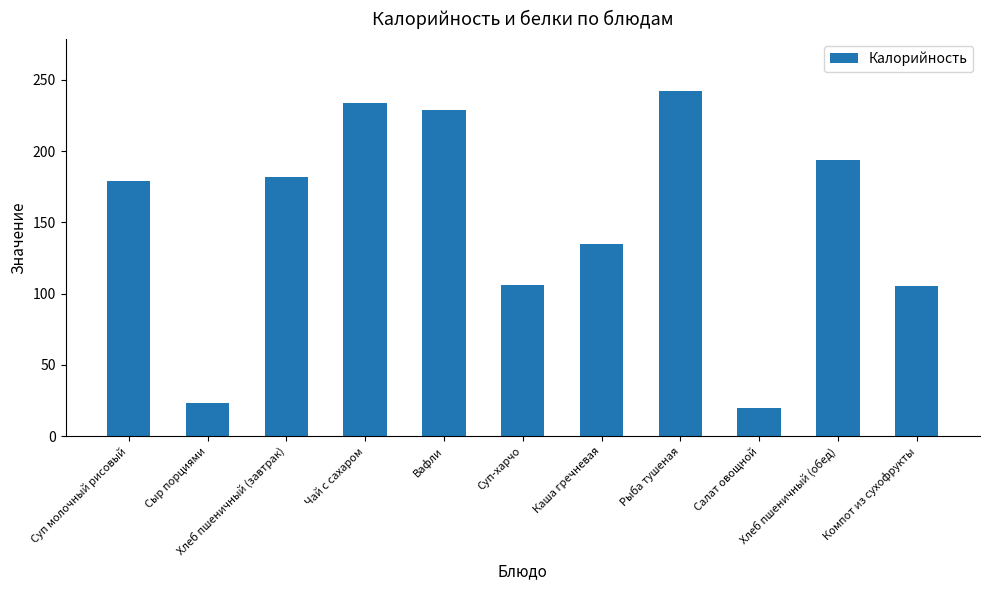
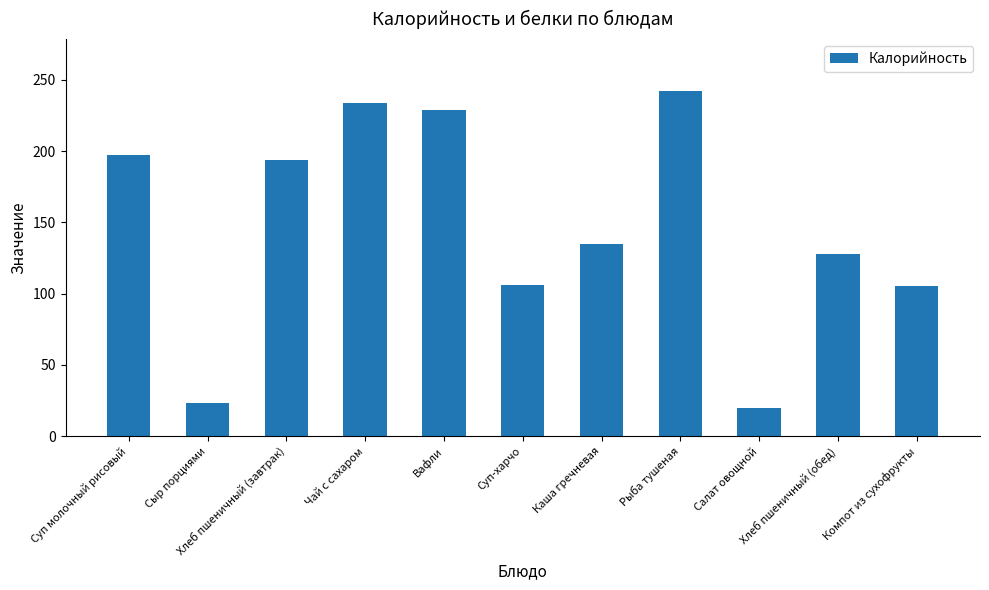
Суп молочный рисовый: 179 -> 197
Хлеб пшеничный (завтрак): 182 -> 194
Хлеб пшеничный (обед): 194 -> 128
